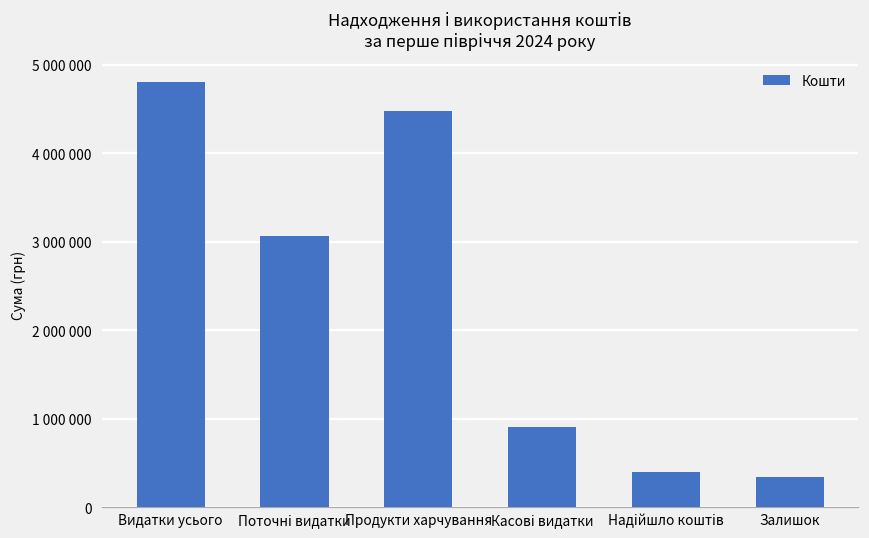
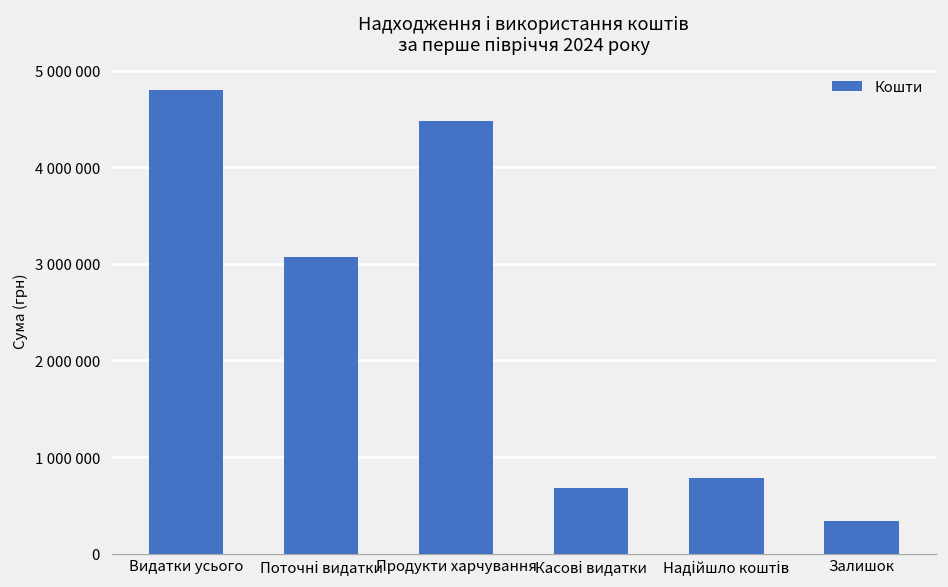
Касові видатки: 900000 -> 700000
Надійшло коштів: 400000 -> 800000
